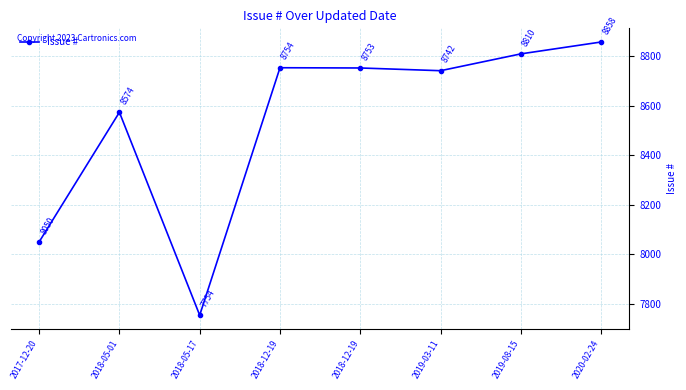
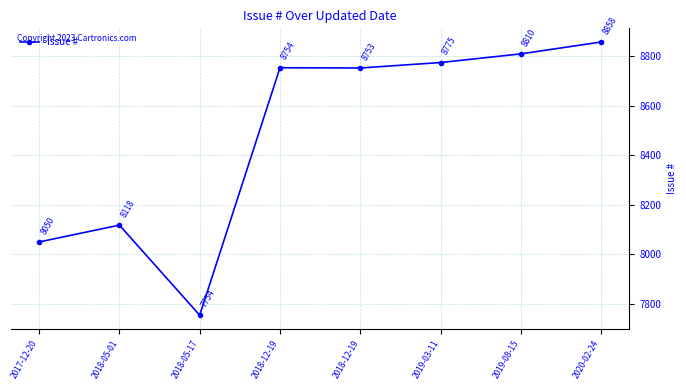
2018-05-01: 8574 -> 8118
2019-03-11: 8742 -> 8775
